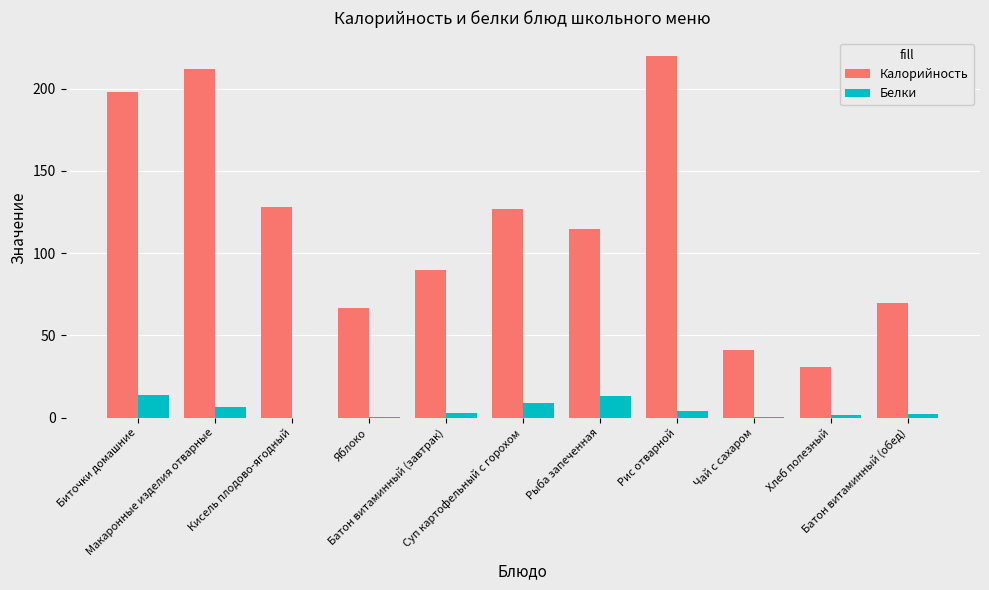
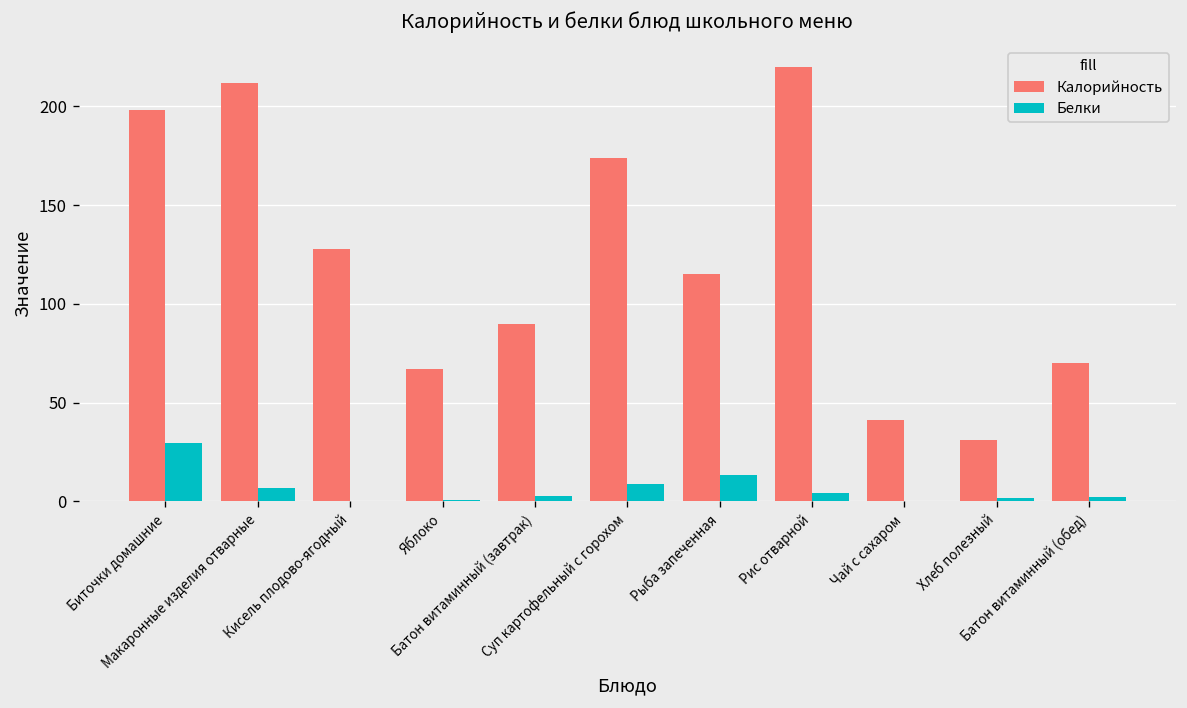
Белки, Биточки домашние: 14 -> 30
Калорийность, Суп картофельный с горохом: 127 -> 174
